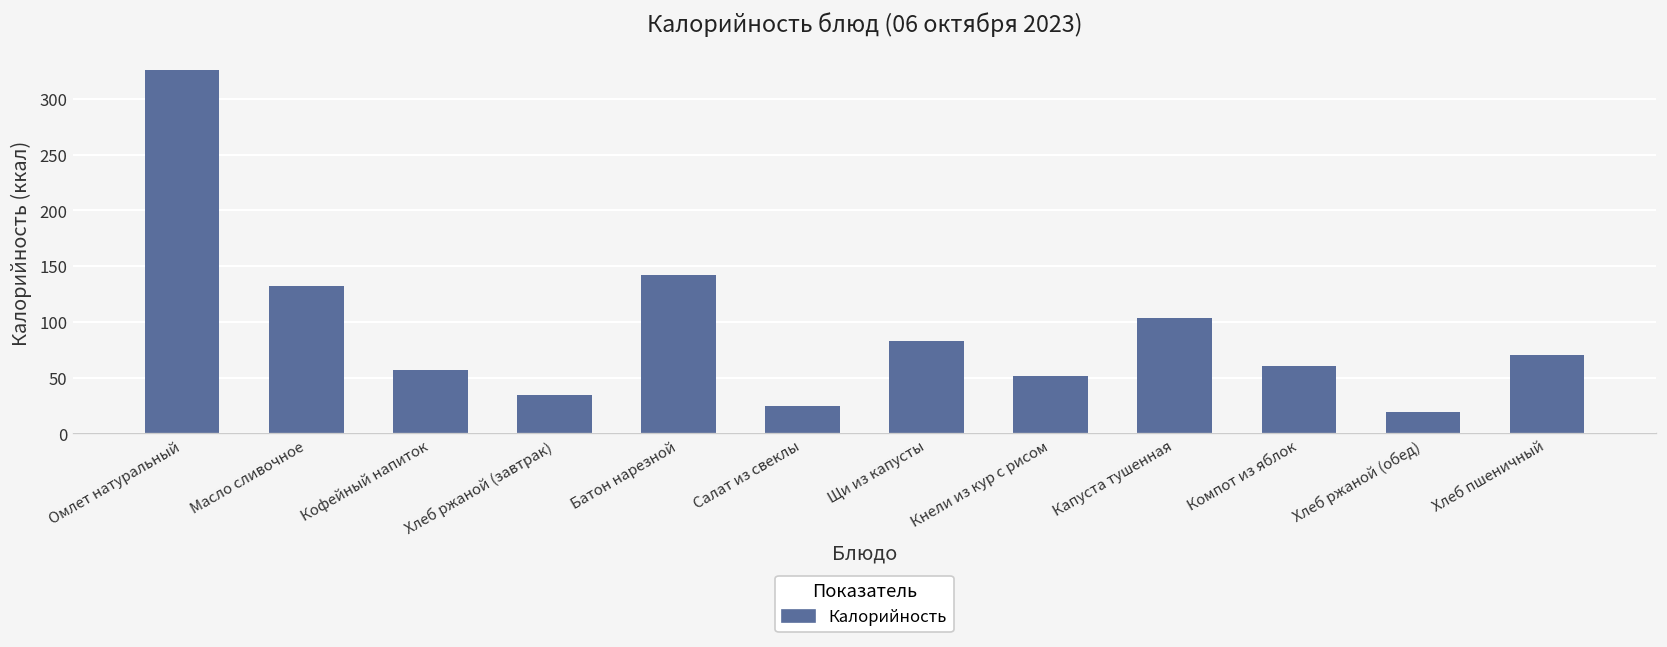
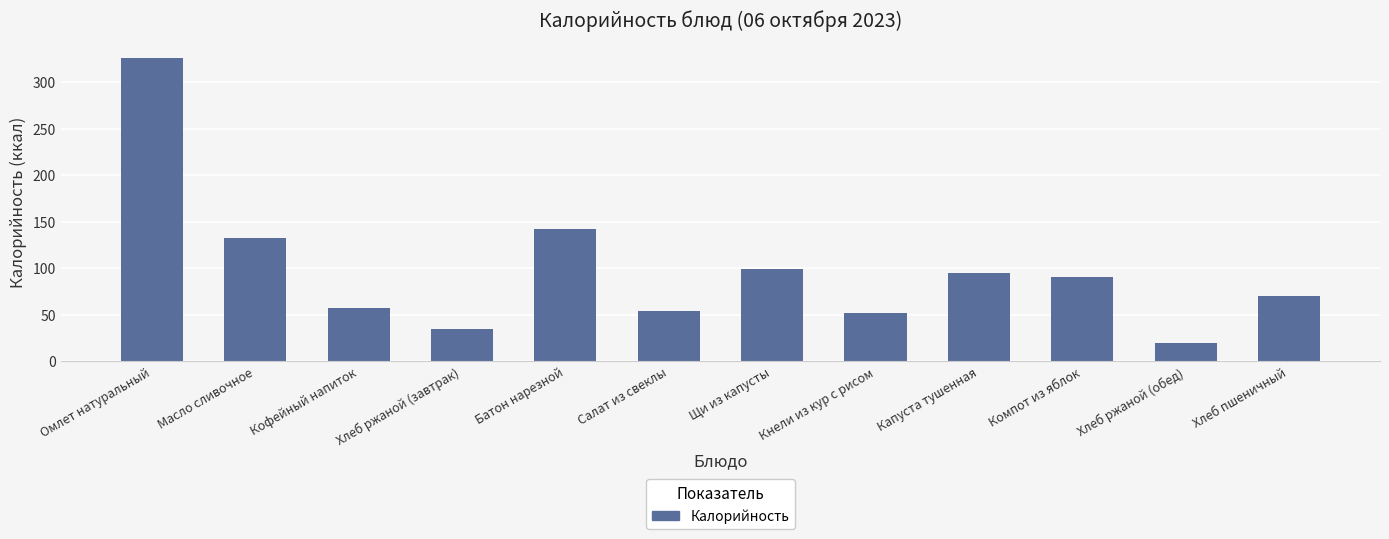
Салат из свеклы: 20 -> 50
Щи из капусты: 80 -> 100
Капуста тушенная: 100 -> 90
Компот из яблок: 60 -> 90
